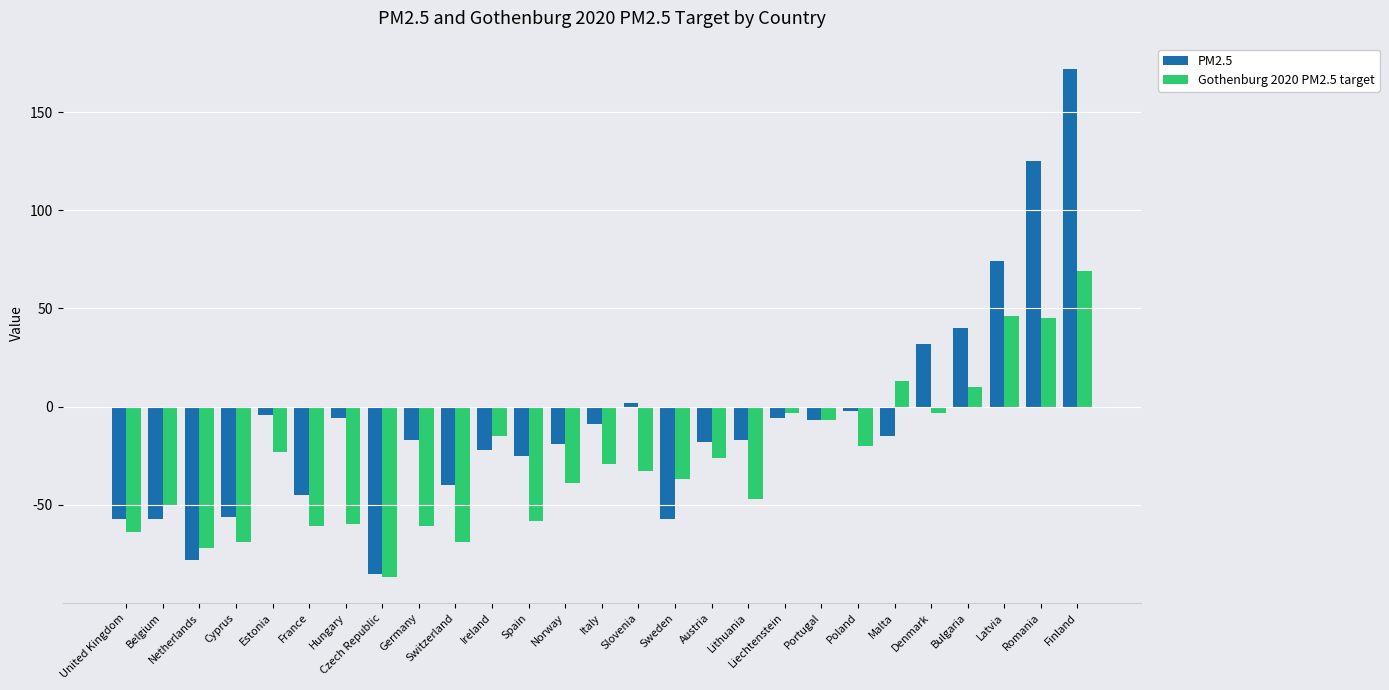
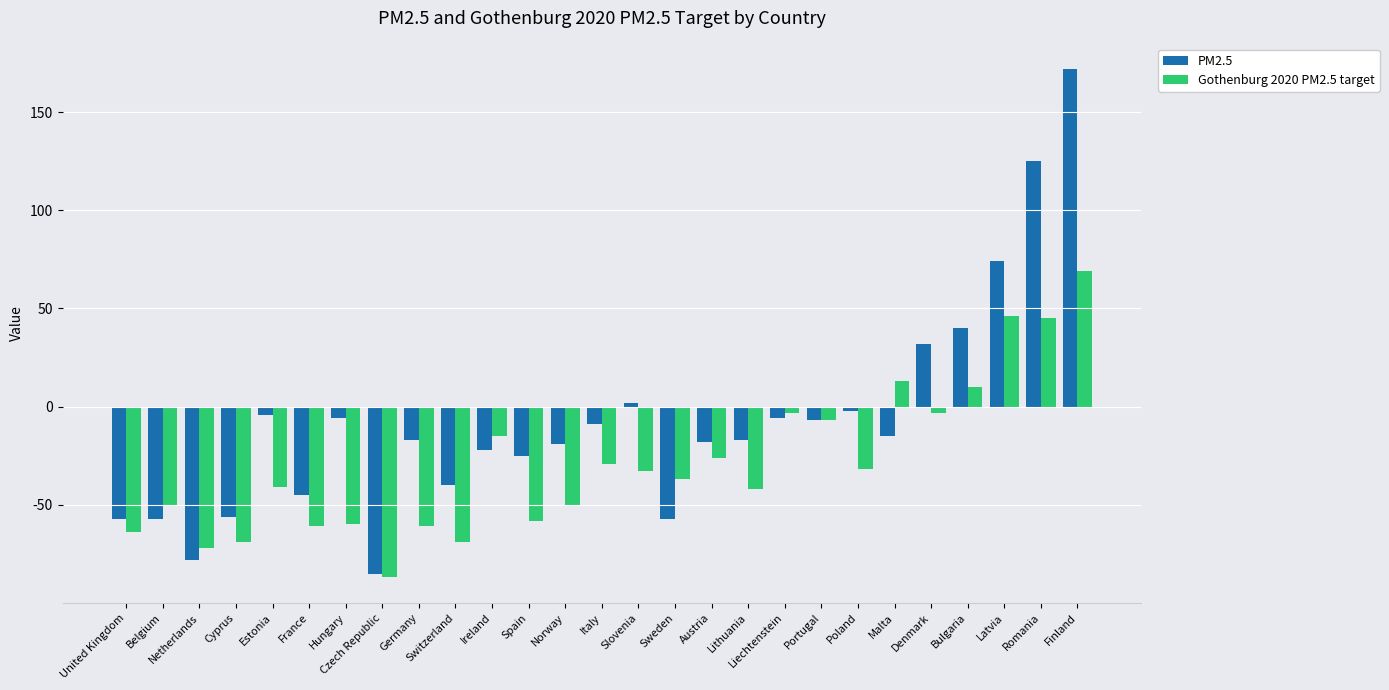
Gothenburg 2020 PM2.5 target, Estonia: -23 -> -41
Gothenburg 2020 PM2.5 target, Norway: -39 -> -50
Gothenburg 2020 PM2.5 target, Lithuania: -47 -> -42
Gothenburg 2020 PM2.5 target, Poland: -20 -> -32
